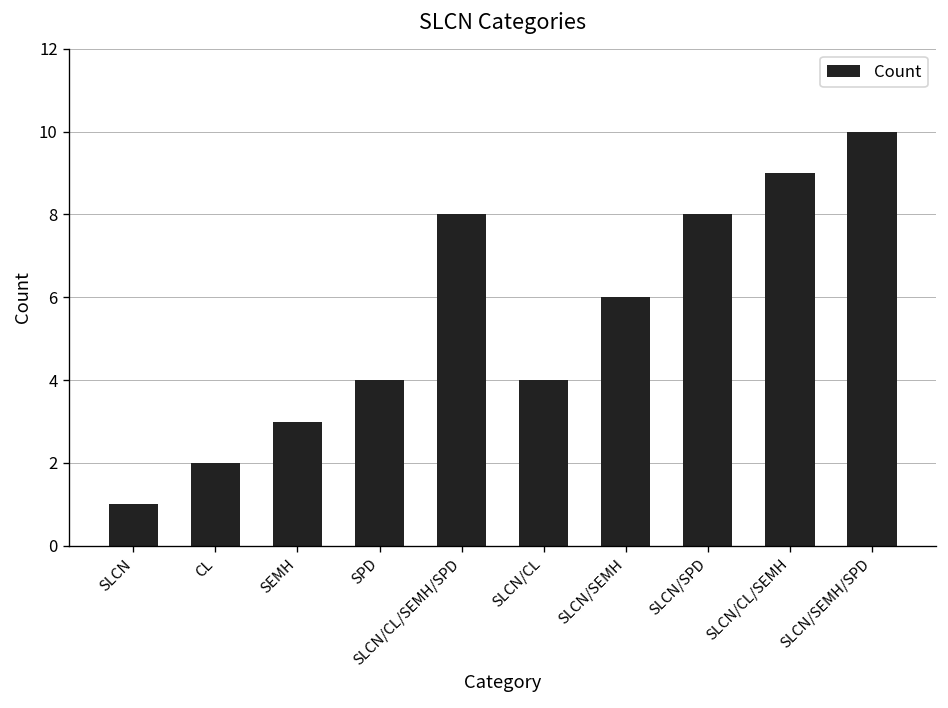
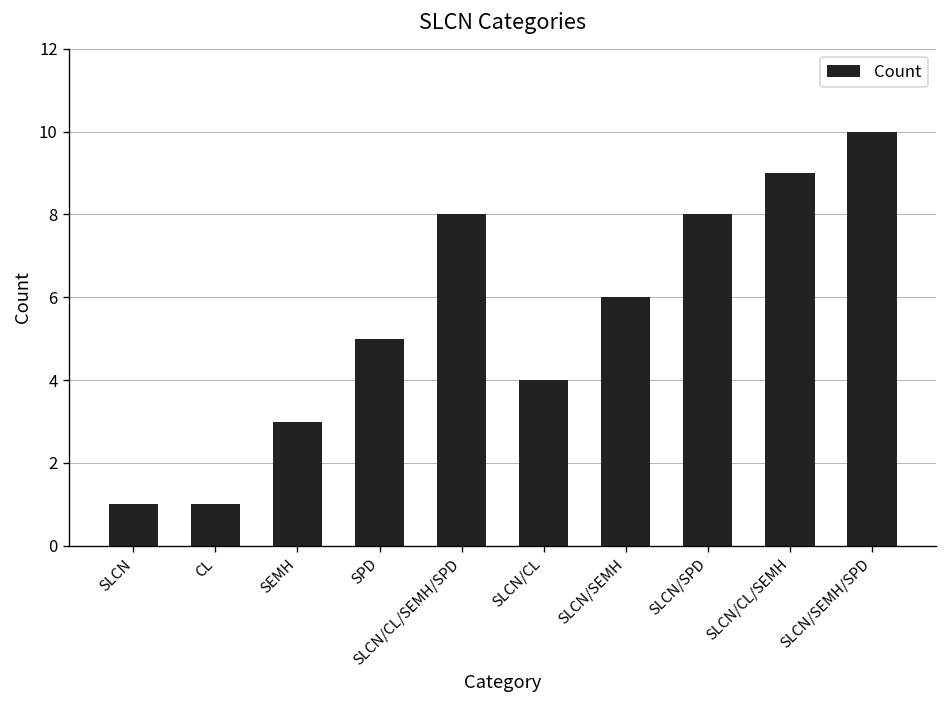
CL: 2 -> 1
SPD: 4 -> 5
